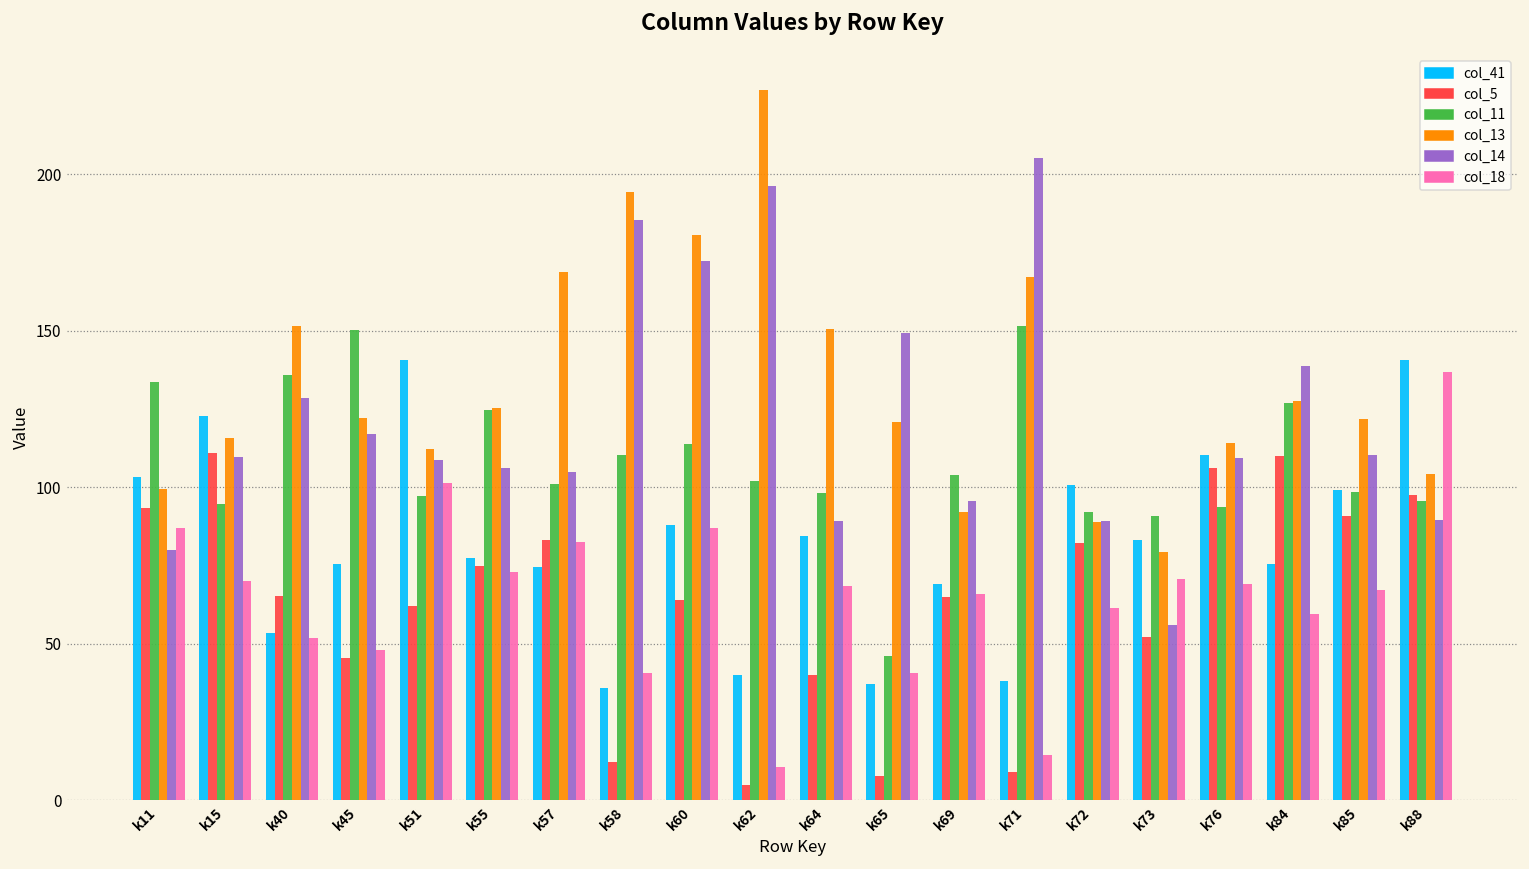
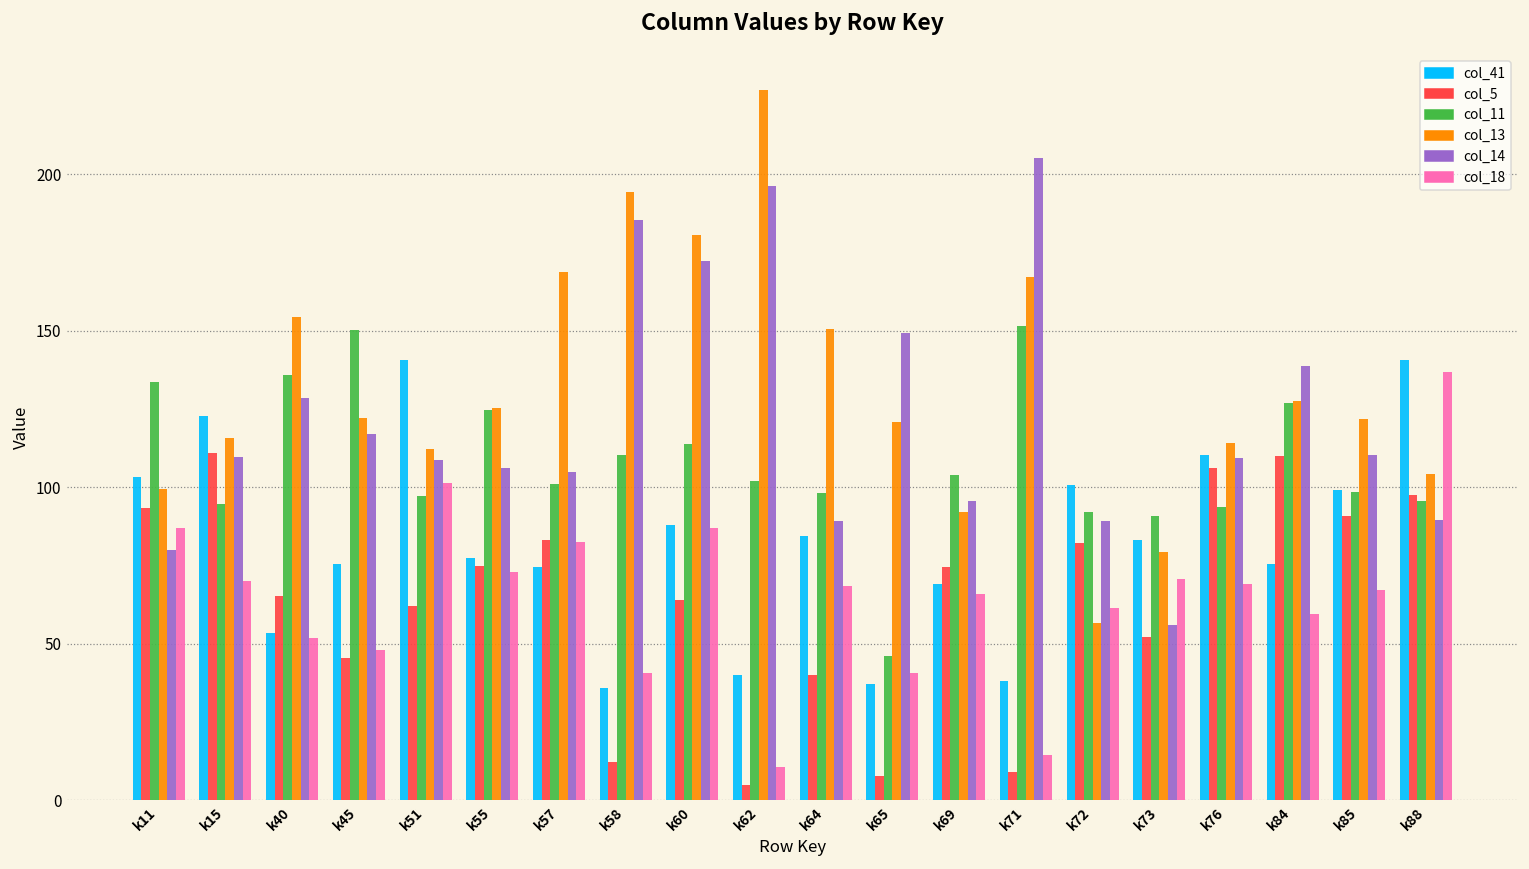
col_13, k40: 151 -> 154
col_5, k69: 65 -> 75
col_13, k72: 89 -> 57
